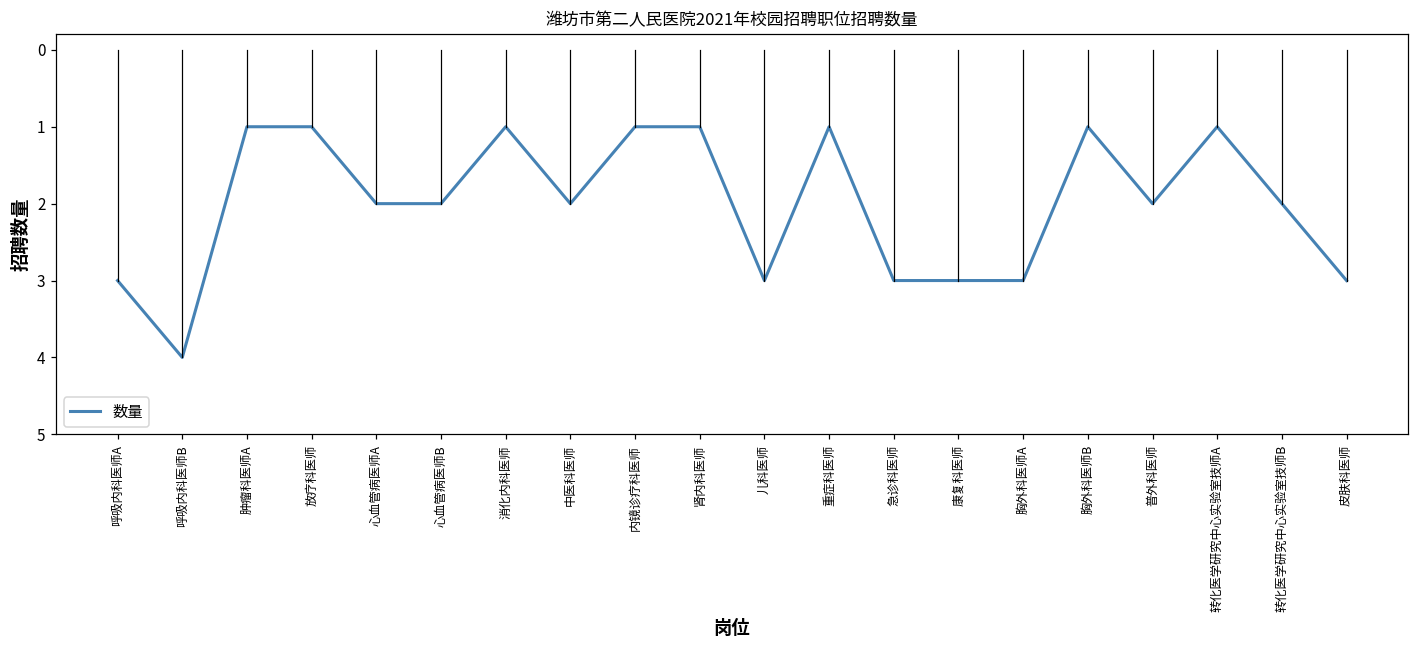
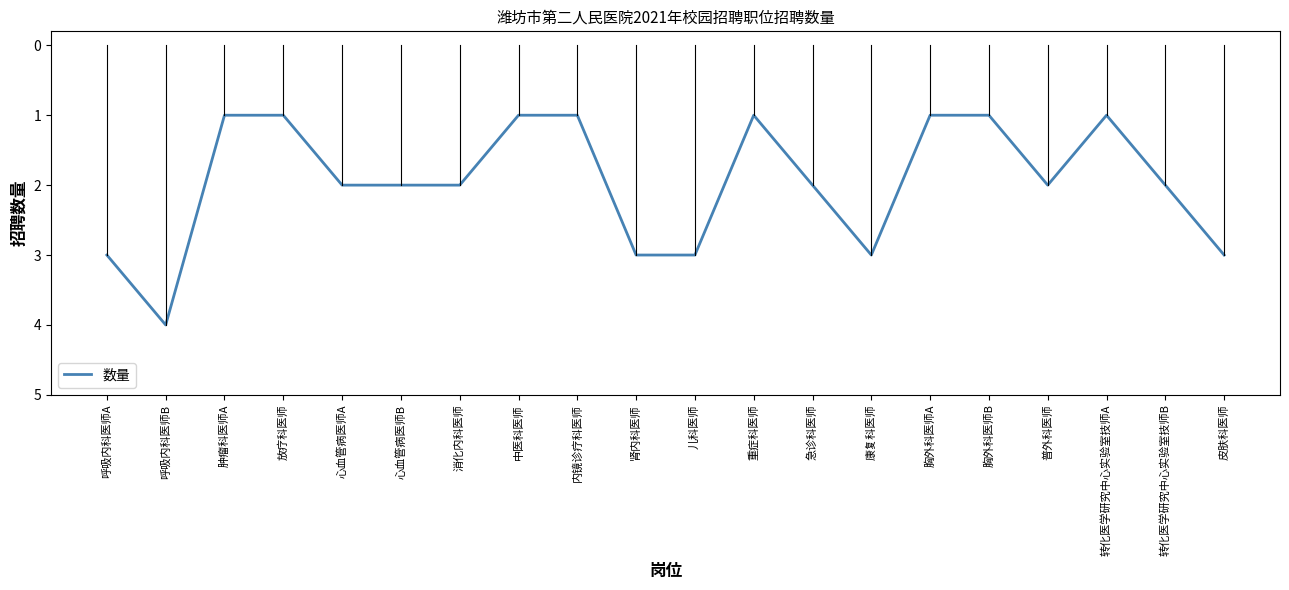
数量, 消化内科医师: 1 -> 2
数量, 中医科医师: 2 -> 1
数量, 肾内科医师: 1 -> 3
数量, 急诊科医师: 3 -> 2
数量, 胸外科医师A: 3 -> 1
